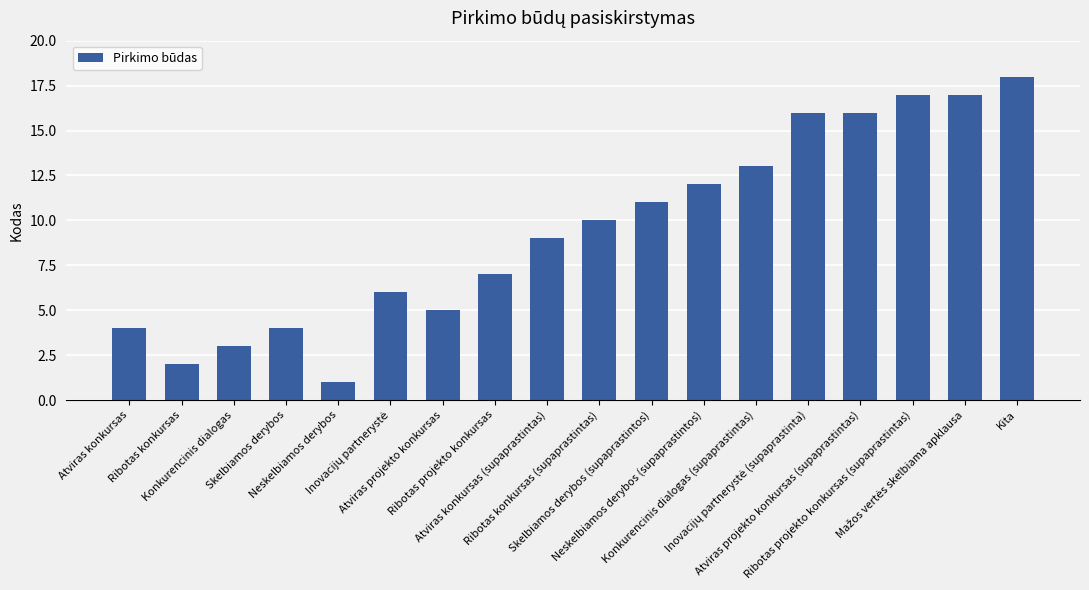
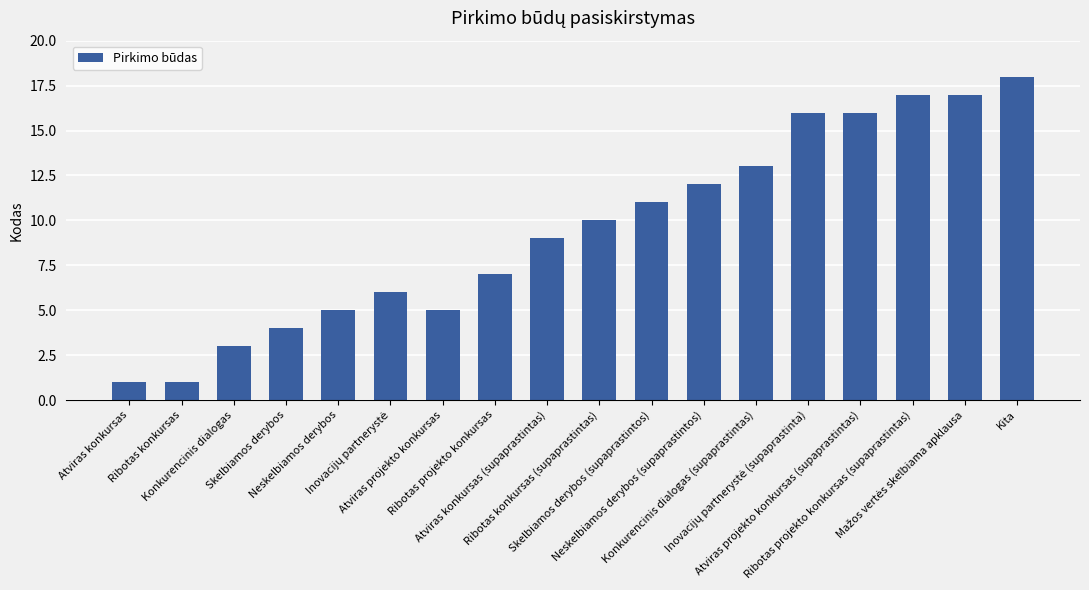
Atviras konkursas: 4 -> 1
Ribotas konkursas: 2 -> 1
Neskelbiamos derybos: 1 -> 5
